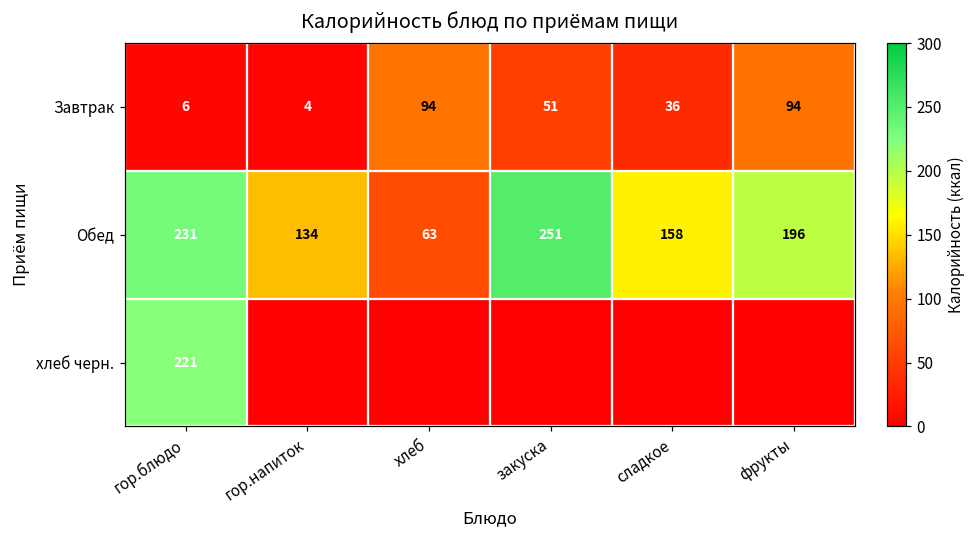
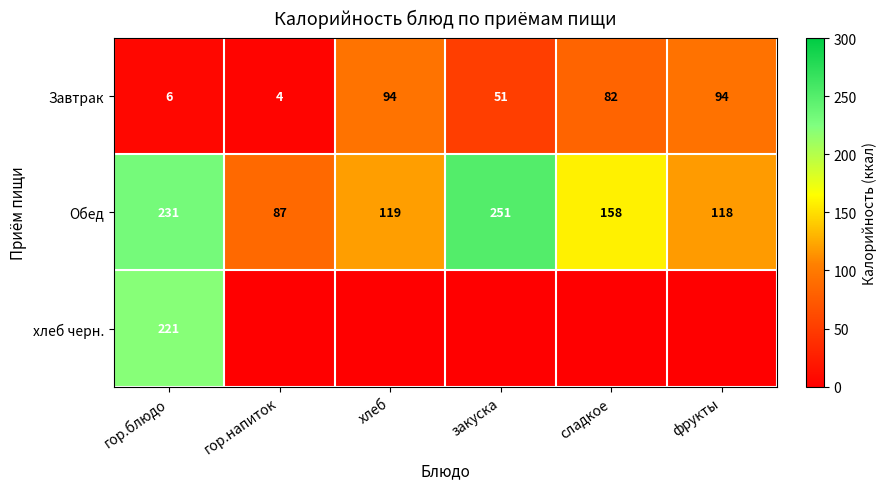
Завтрак, сладкое: 36 -> 82
Обед, гор.напиток: 134 -> 87
Обед, хлеб: 63 -> 119
Обед, фрукты: 196 -> 118
